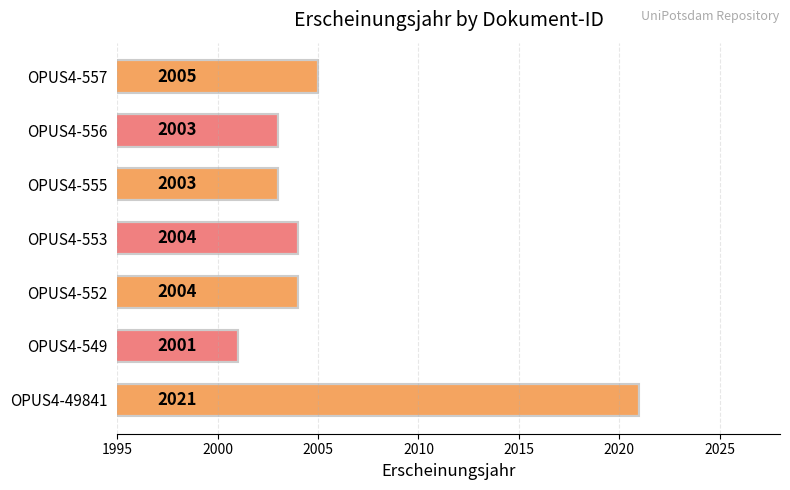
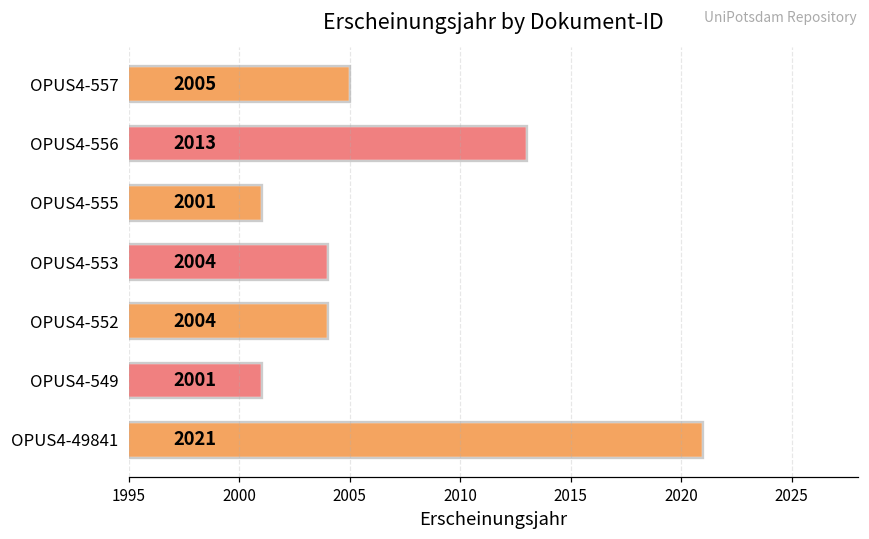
OPUS4-556: 2003 -> 2013
OPUS4-555: 2003 -> 2001
